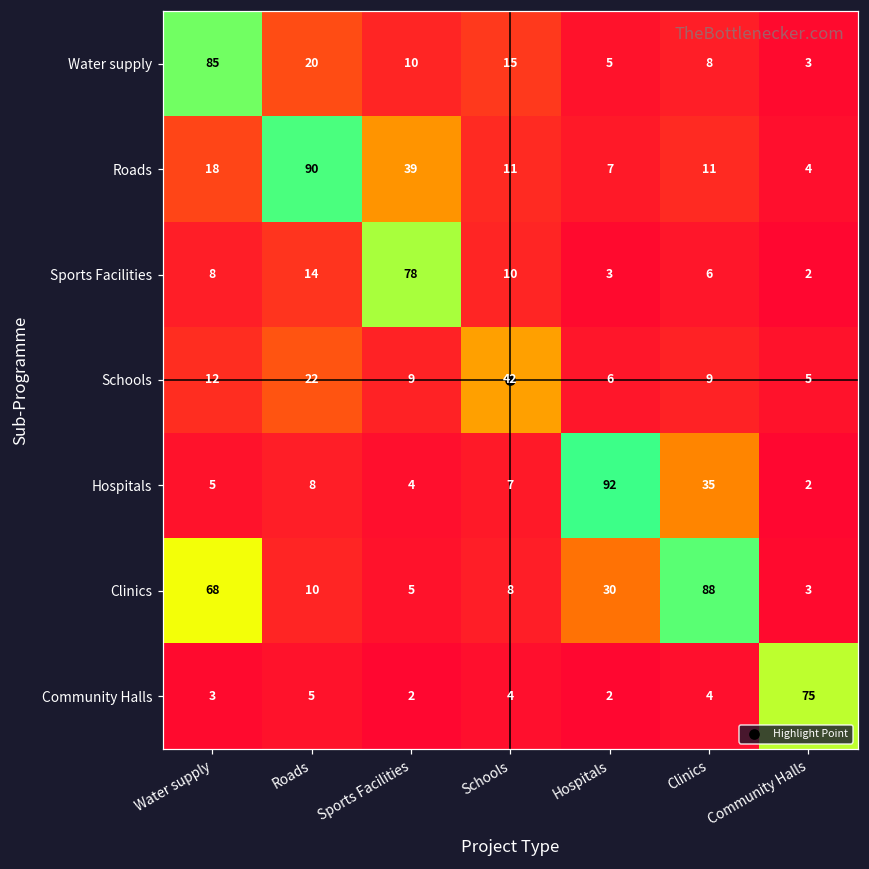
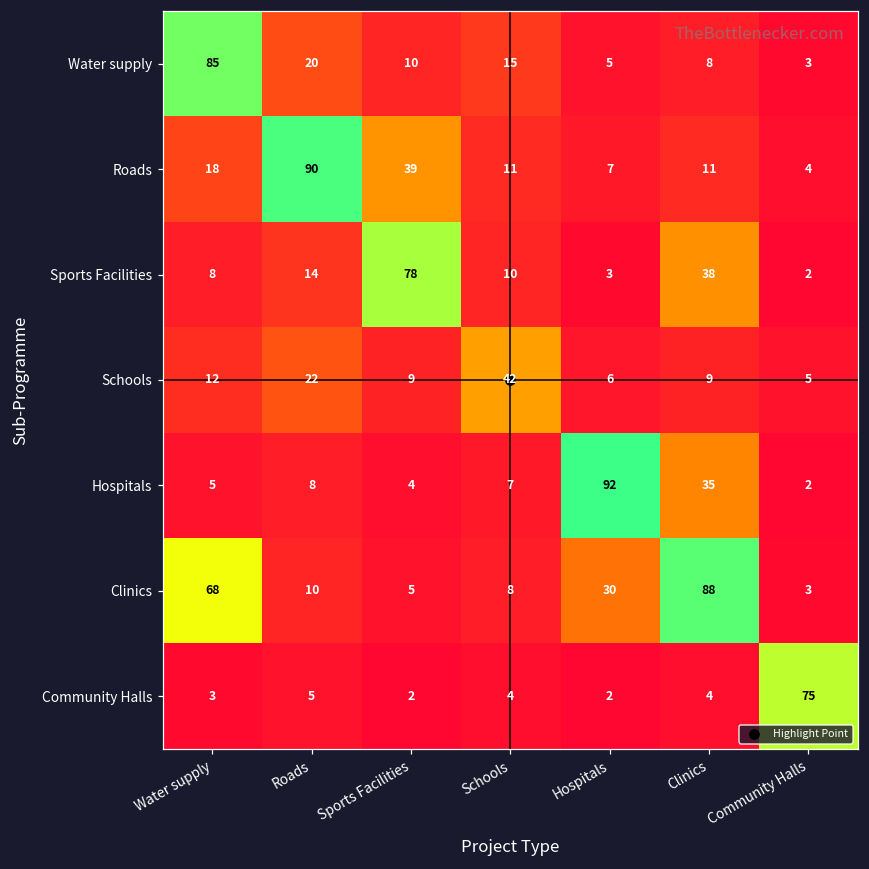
Sports Facilities, Clinics: 6 -> 38
